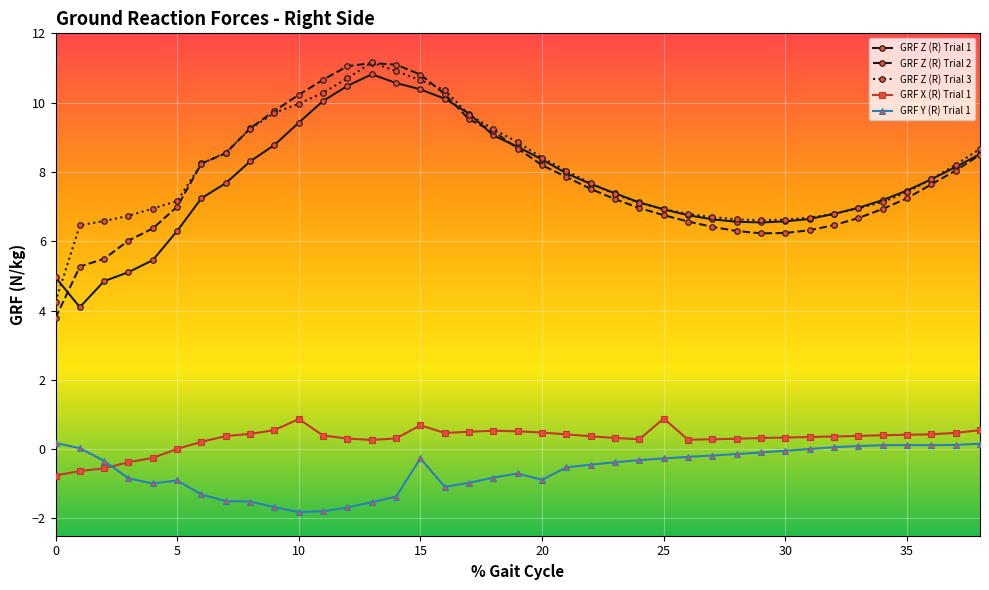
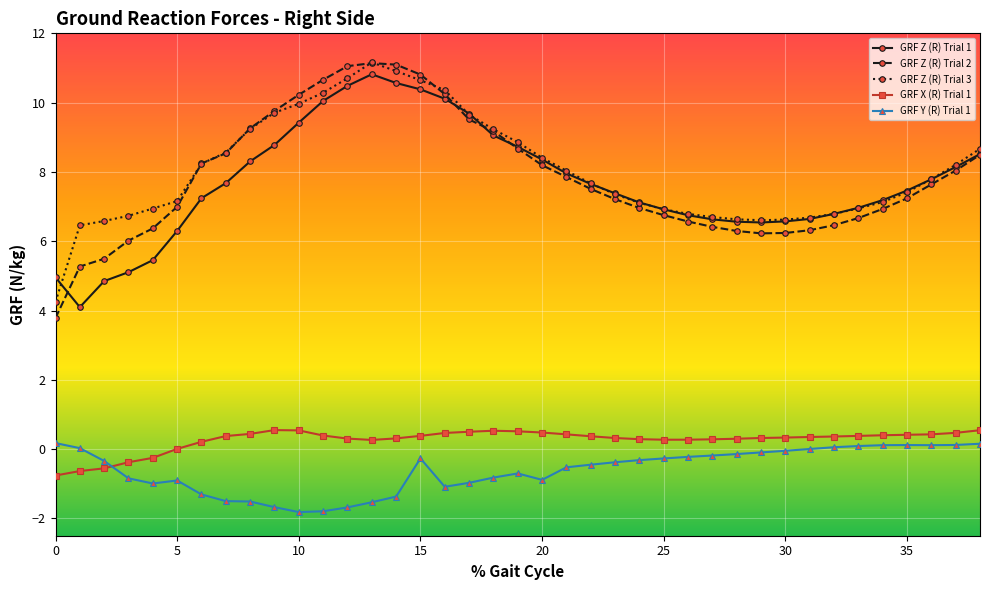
GRF X (R) Trial 1, 10: 0.9 -> 0.5
GRF X (R) Trial 1, 15: 0.7 -> 0.4
GRF X (R) Trial 1, 25: 0.9 -> 0.3
